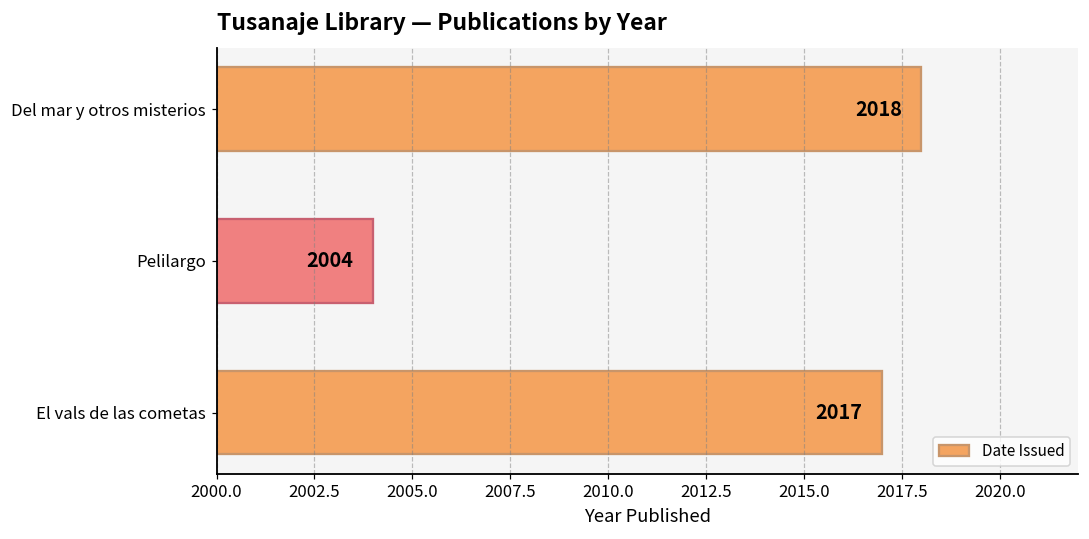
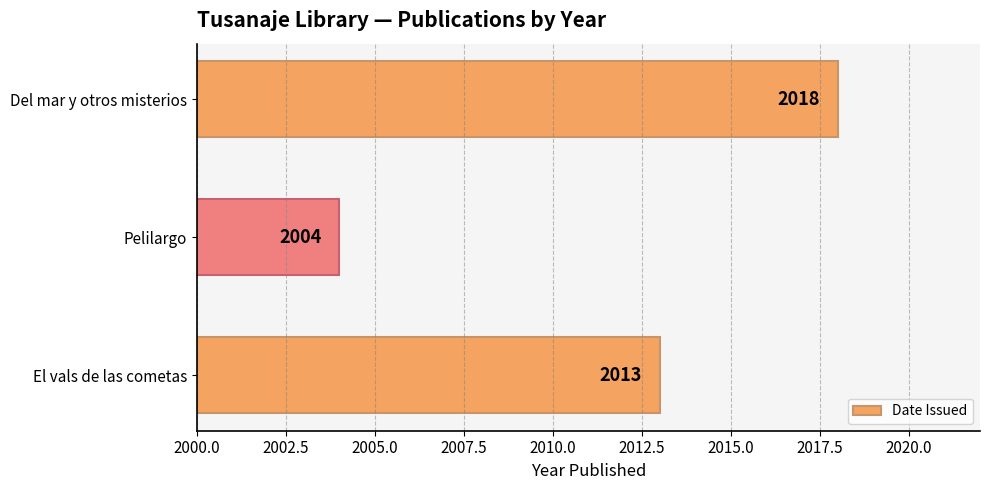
El vals de las cometas: 2017 -> 2013
